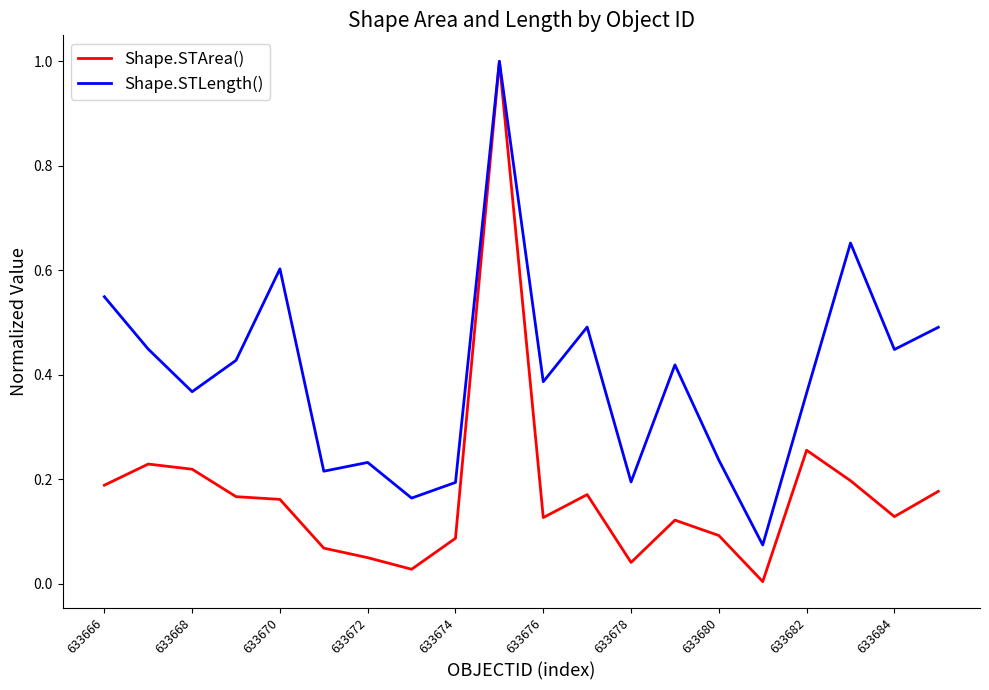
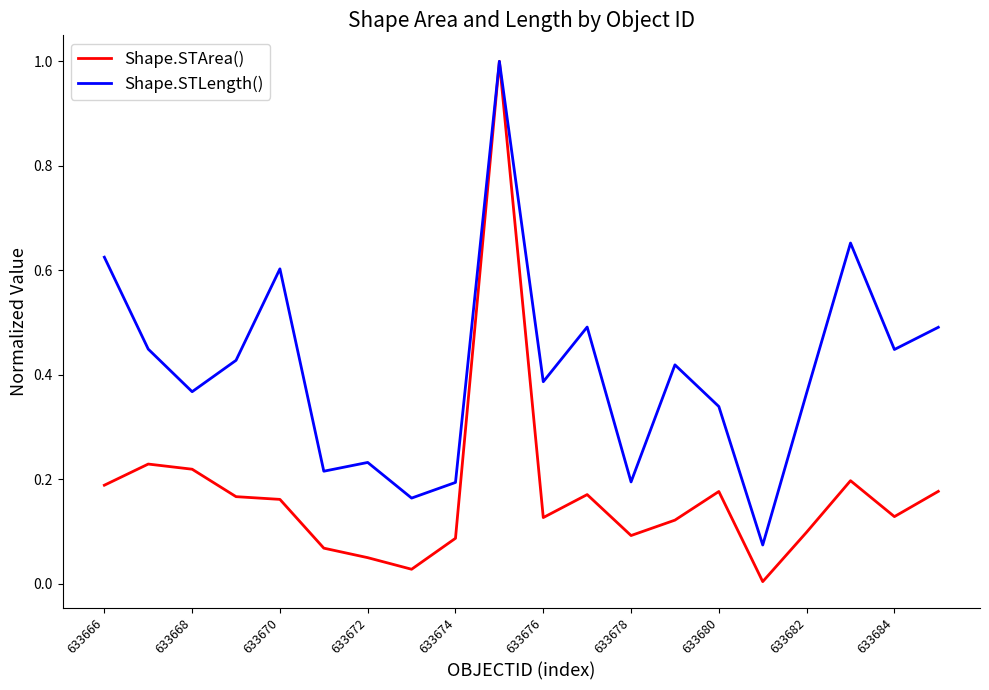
Shape.STLength(), 633666: 0.55 -> 0.63
Shape.STArea(), 633678: 0.04 -> 0.09
Shape.STArea(), 633680: 0.09 -> 0.18
Shape.STLength(), 633680: 0.24 -> 0.34
Shape.STArea(), 633682: 0.26 -> 0.10
